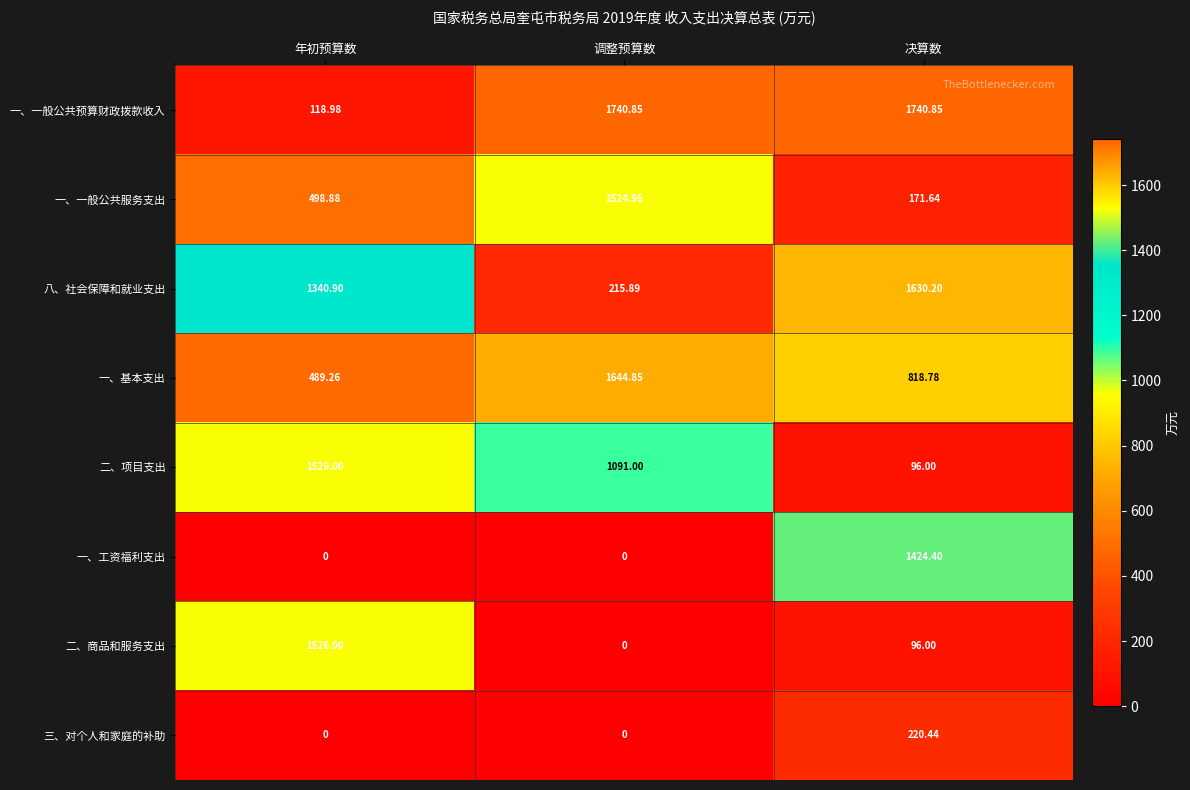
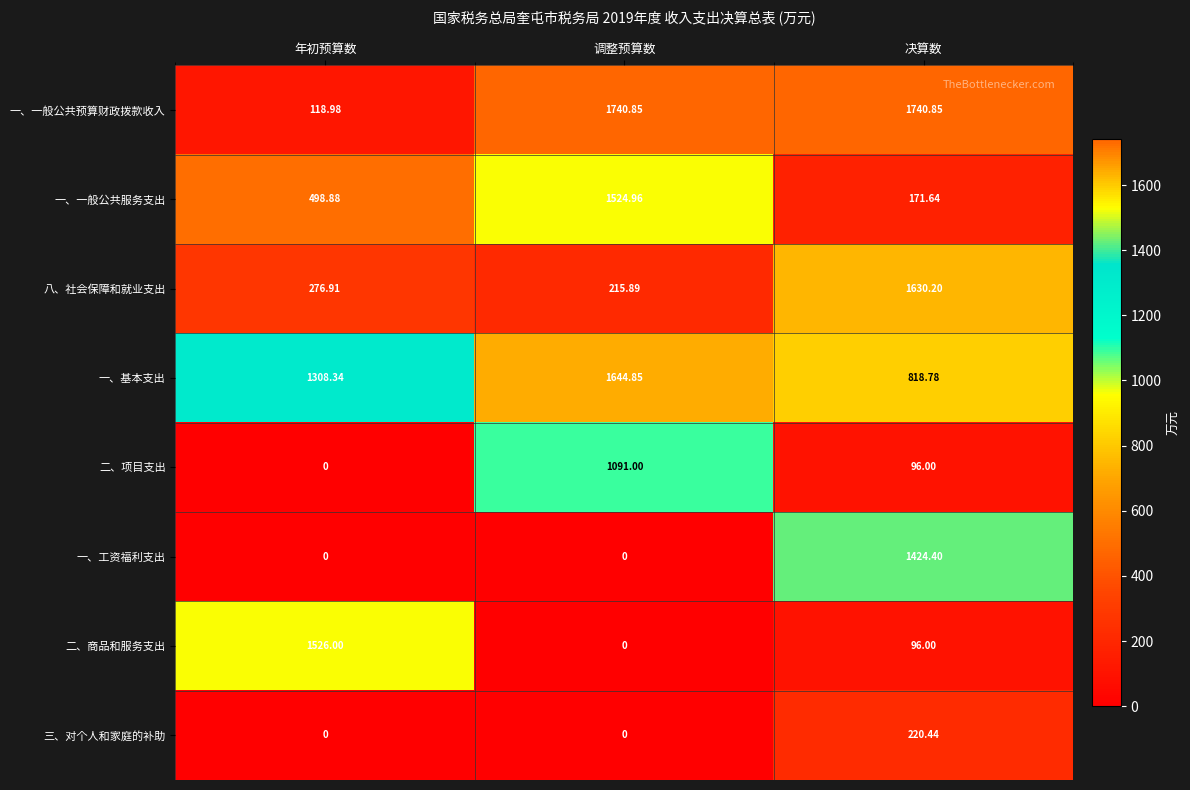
八、社会保障和就业支出, 年初预算数: 1340.90 -> 276.91
一、基本支出, 年初预算数: 489.26 -> 1308.34
二、项目支出, 年初预算数: 1529.00 -> 0
